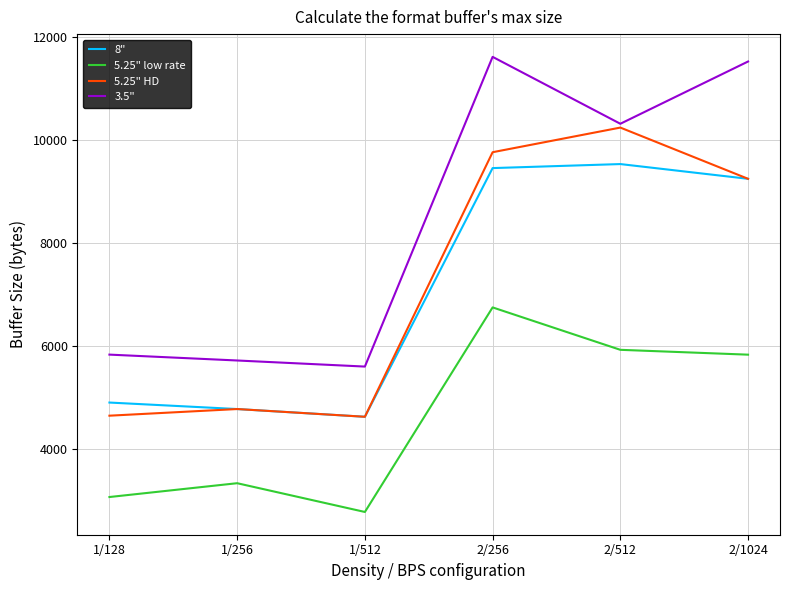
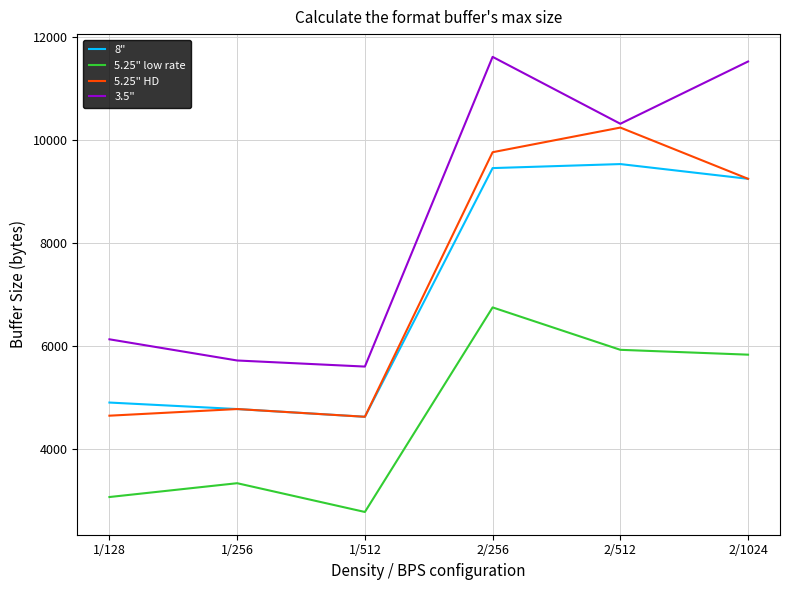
3.5", 1/128: 5800 -> 6100
